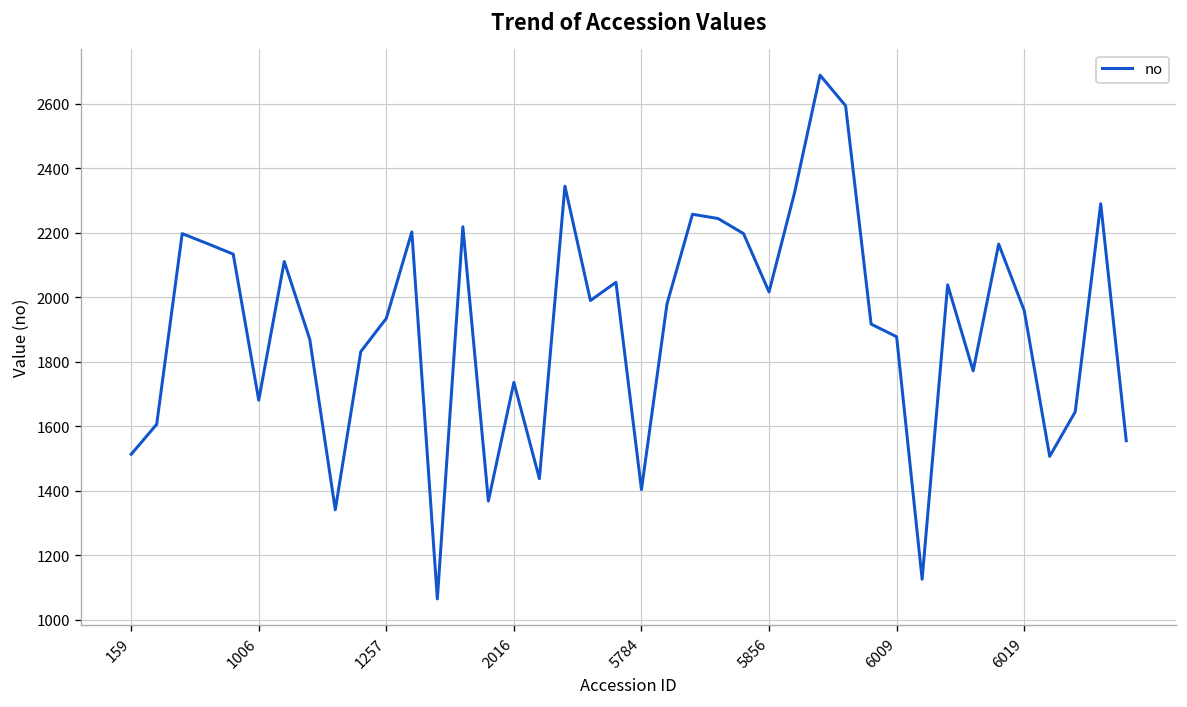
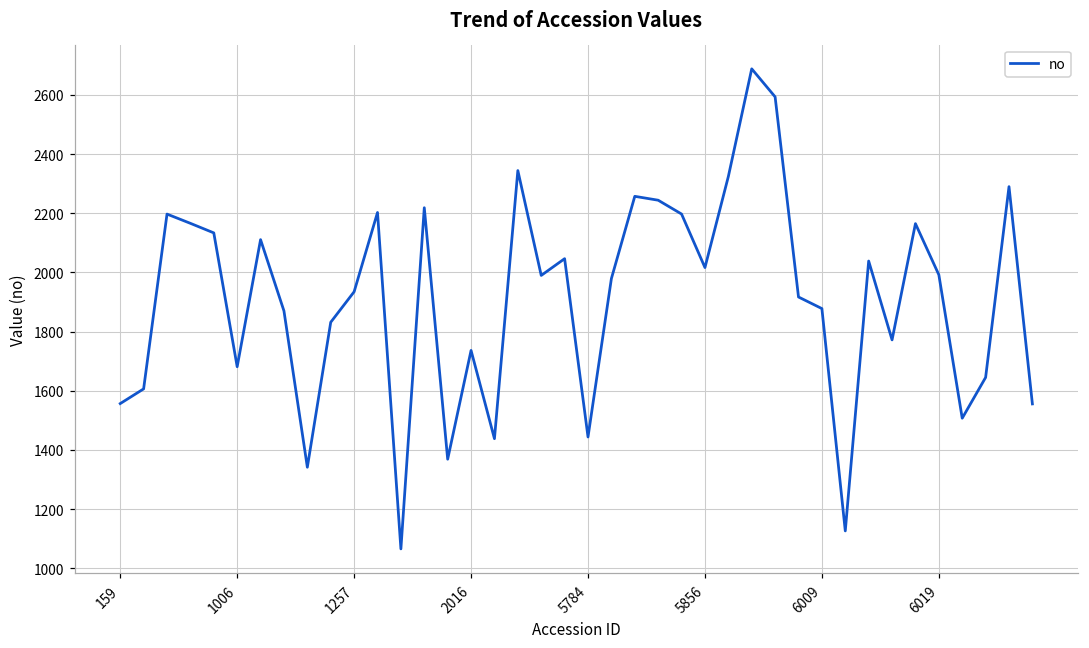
159: 1510 -> 1560
5784: 1400 -> 1440
6019: 1960 -> 1990
